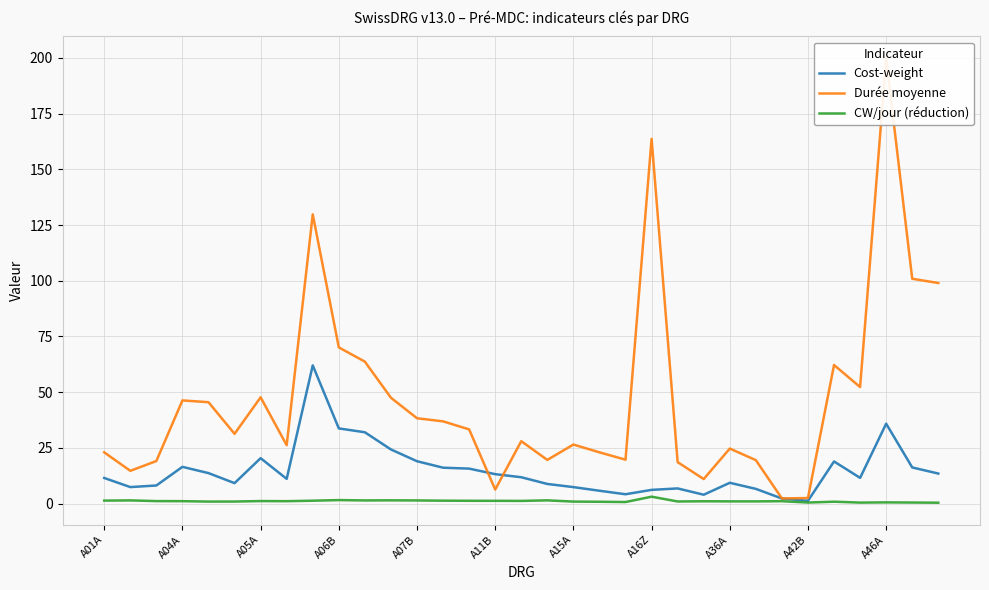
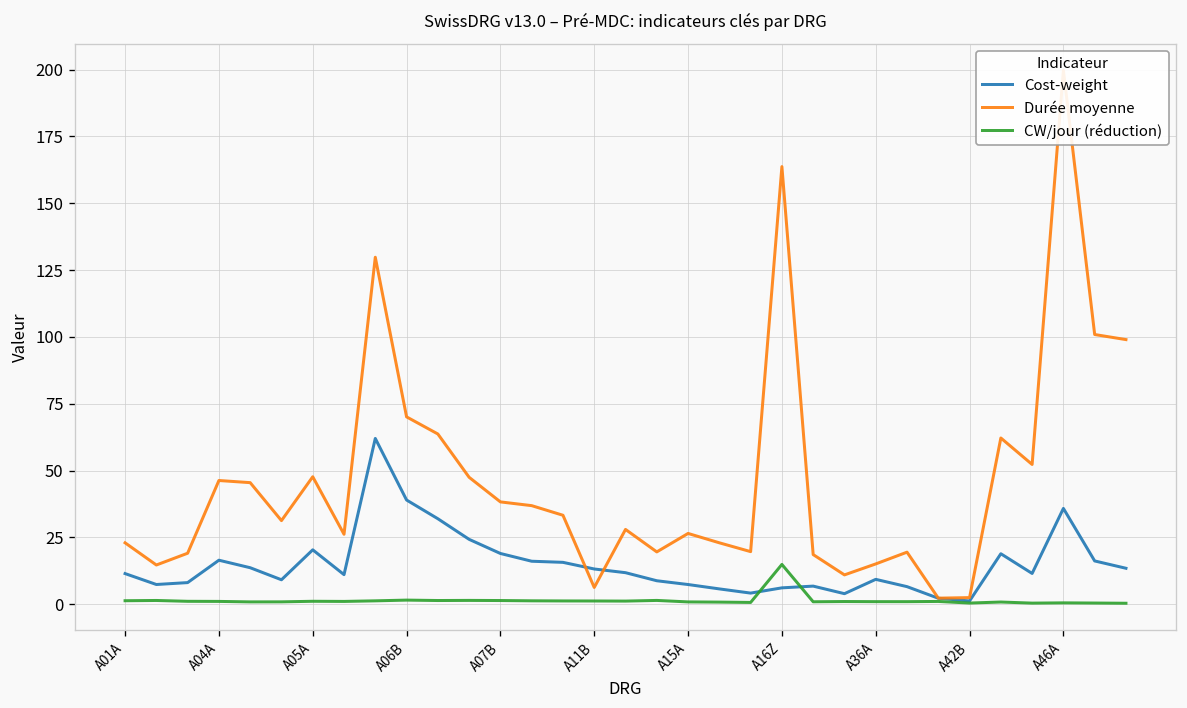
Cost-weight, A06B: 34 -> 39
CW/jour (réduction), A16Z: 3 -> 15
Durée moyenne, A36A: 25 -> 15
